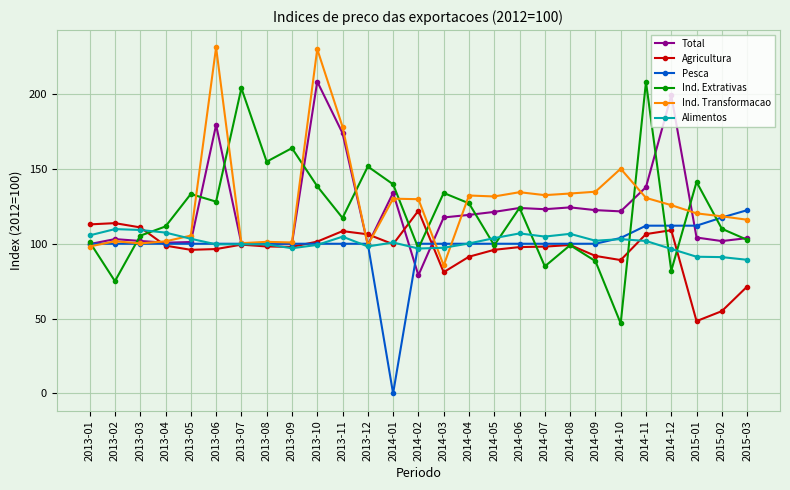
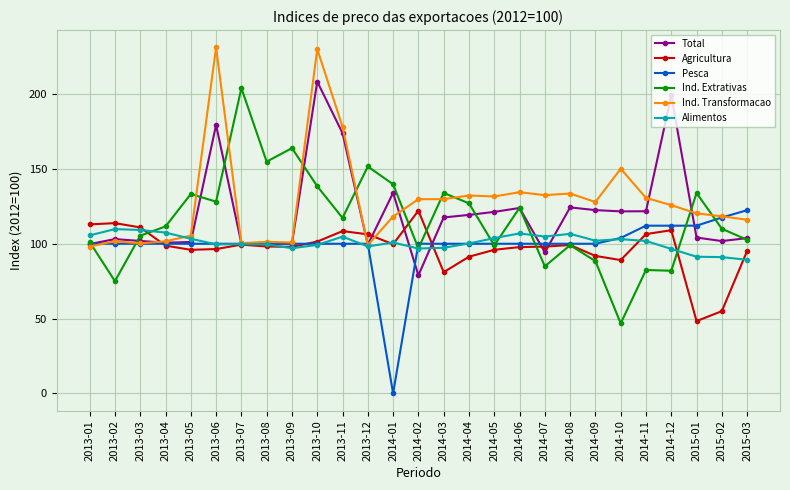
Ind. Transformacao, 2014-01: 130 -> 118
Ind. Transformacao, 2014-03: 86 -> 130
Total, 2014-07: 123 -> 94
Ind. Transformacao, 2014-09: 135 -> 128
Total, 2014-11: 138 -> 122
Ind. Extrativas, 2014-11: 208 -> 82
Ind. Extrativas, 2015-01: 141 -> 134
Agricultura, 2015-03: 71 -> 95
